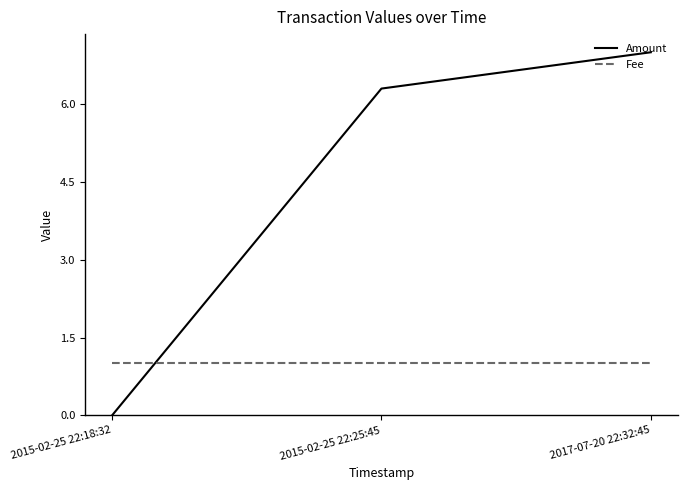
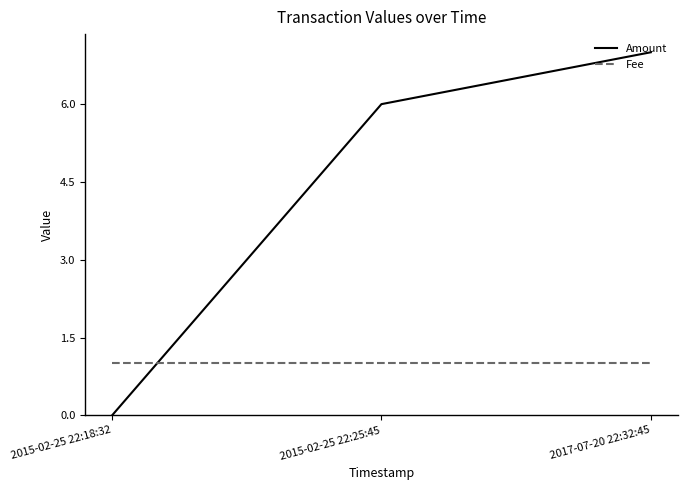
Amount, 2015-02-25 22:25:45: 6.3 -> 6.0
